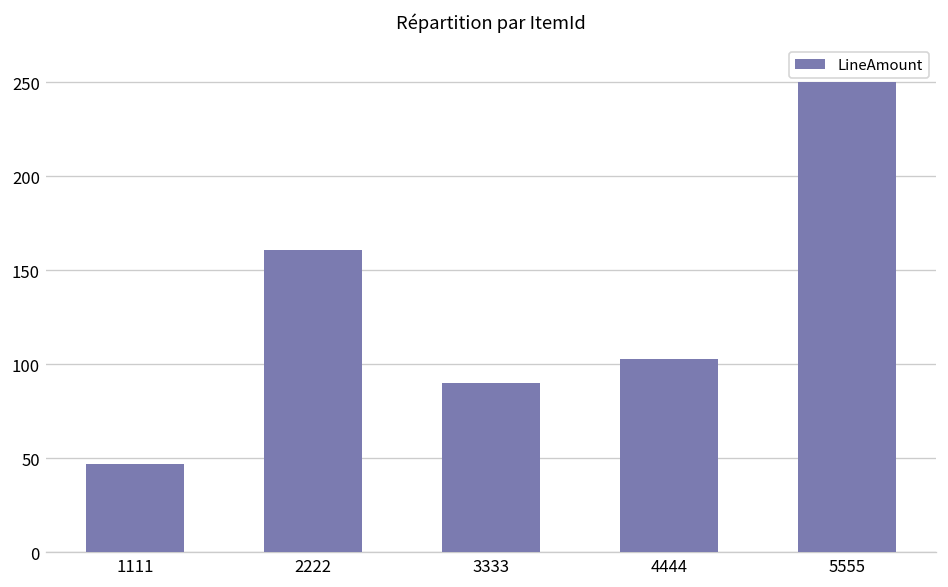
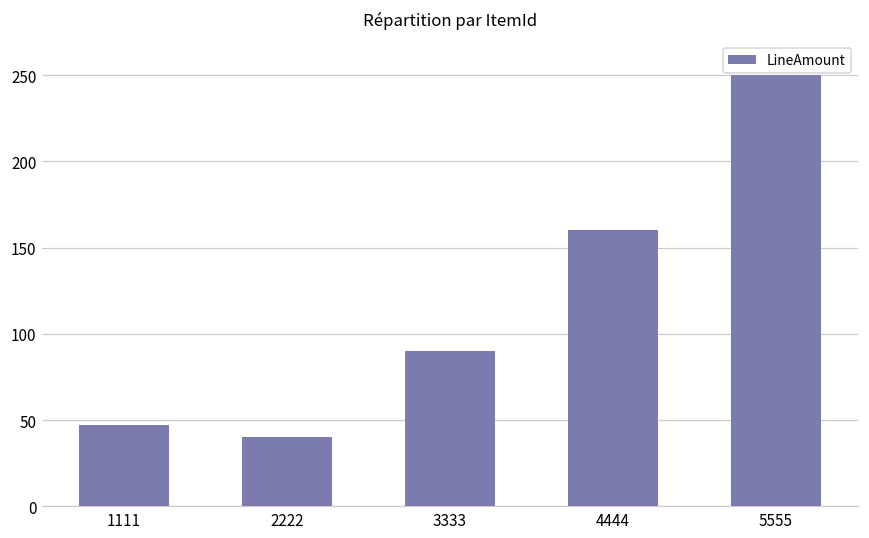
2222: 161 -> 40
4444: 103 -> 160
